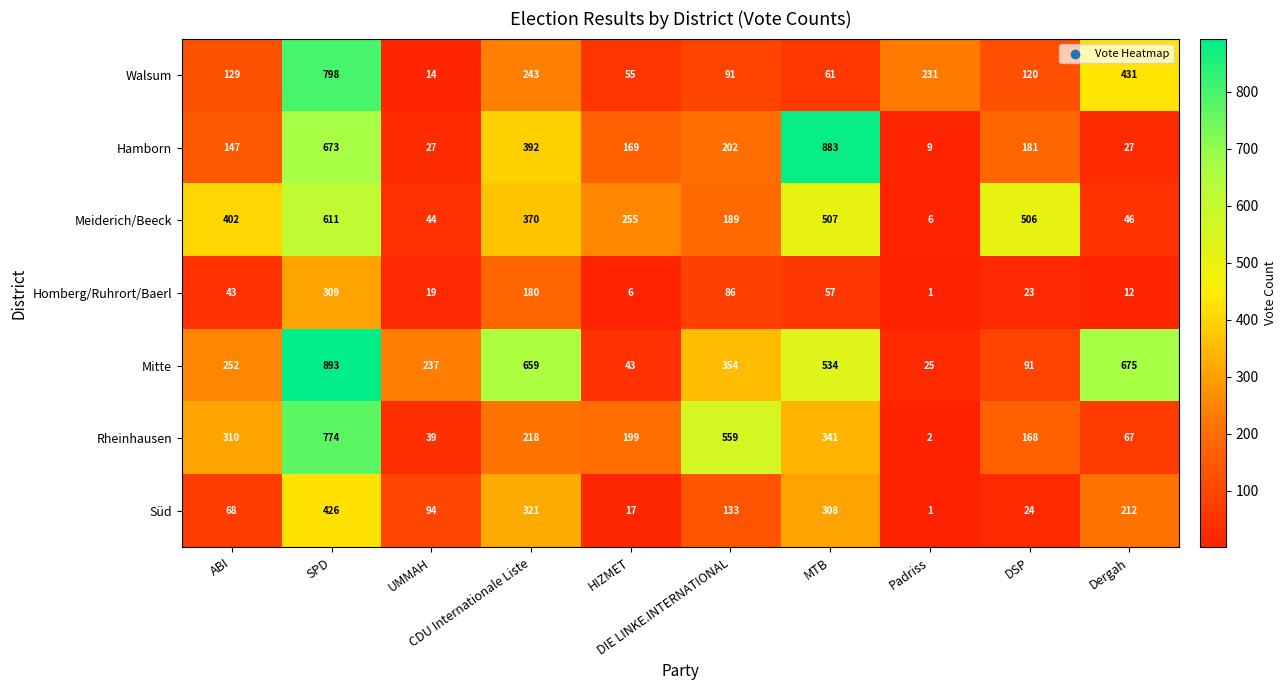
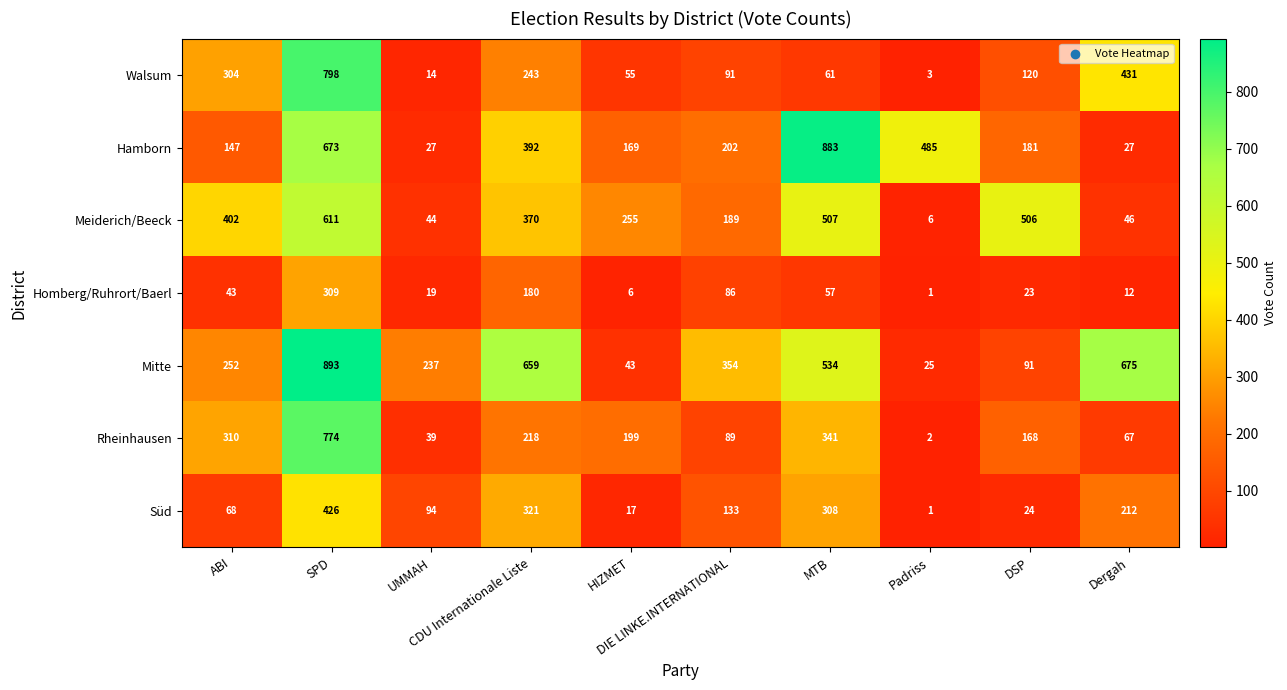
Walsum, ABI: 129 -> 304
Walsum, Padriss: 231 -> 3
Hamborn, Padriss: 9 -> 485
Rheinhausen, DIE LINKE.INTERNATIONAL: 559 -> 89
